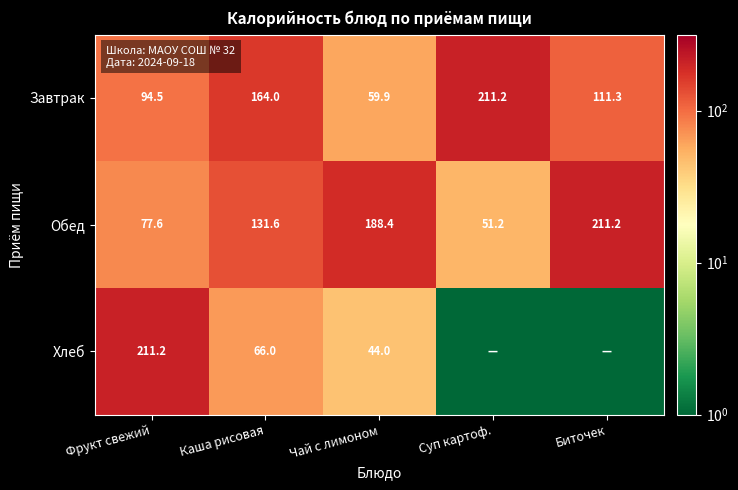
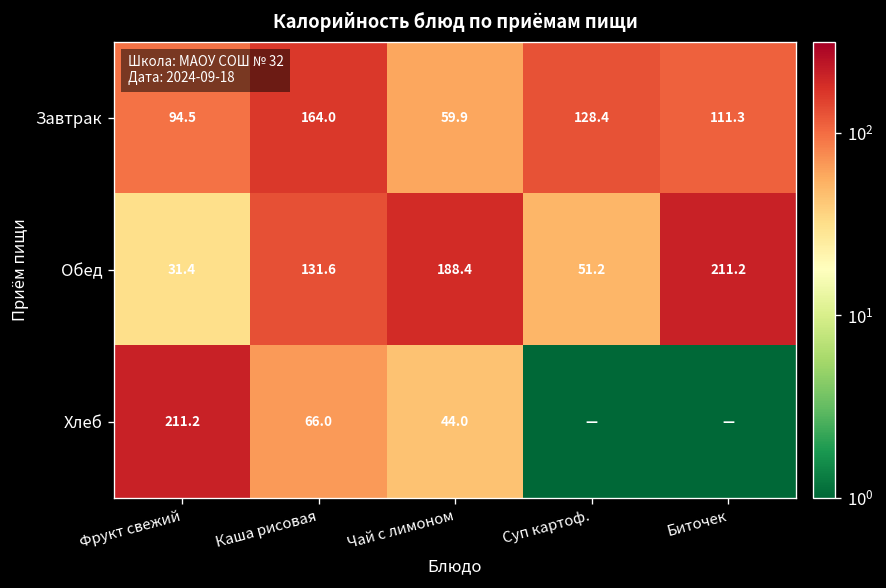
Завтрак, Суп картоф.: 211.2 -> 128.4
Обед, Фрукт свежий: 77.6 -> 31.4
